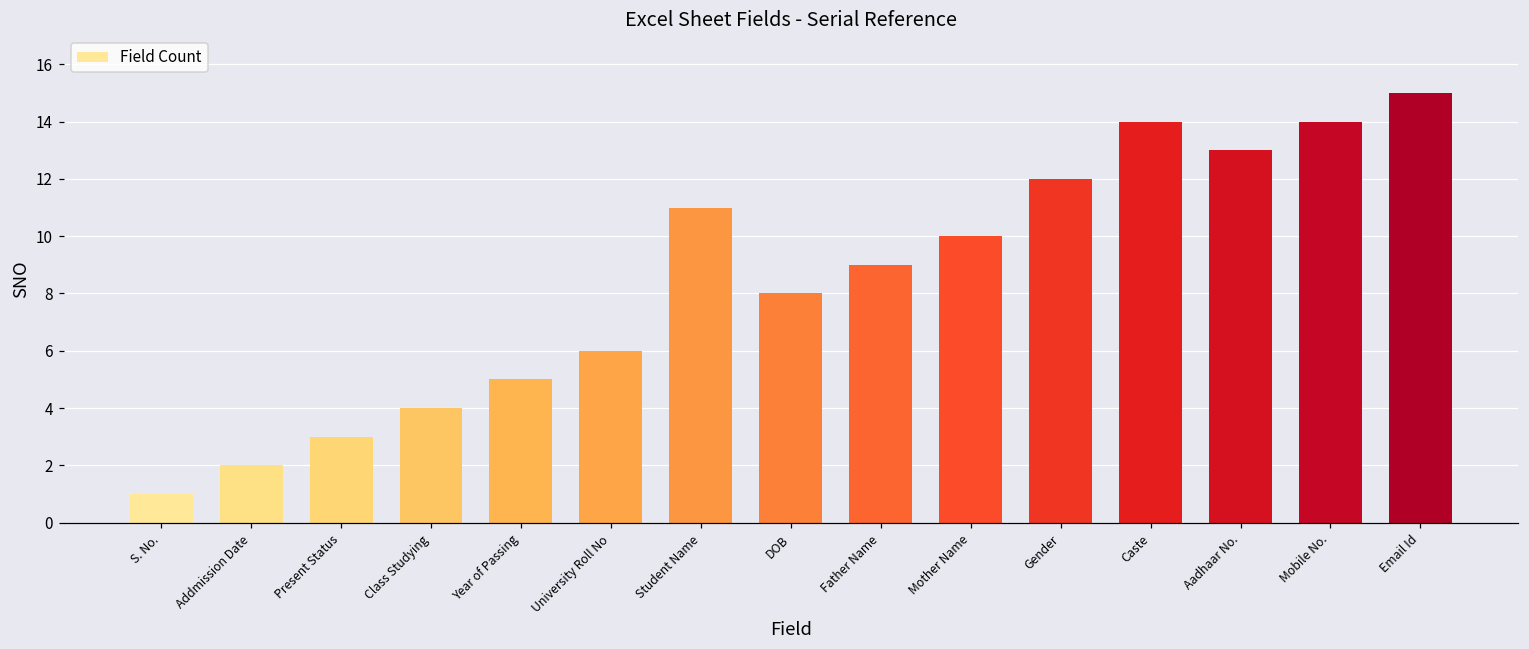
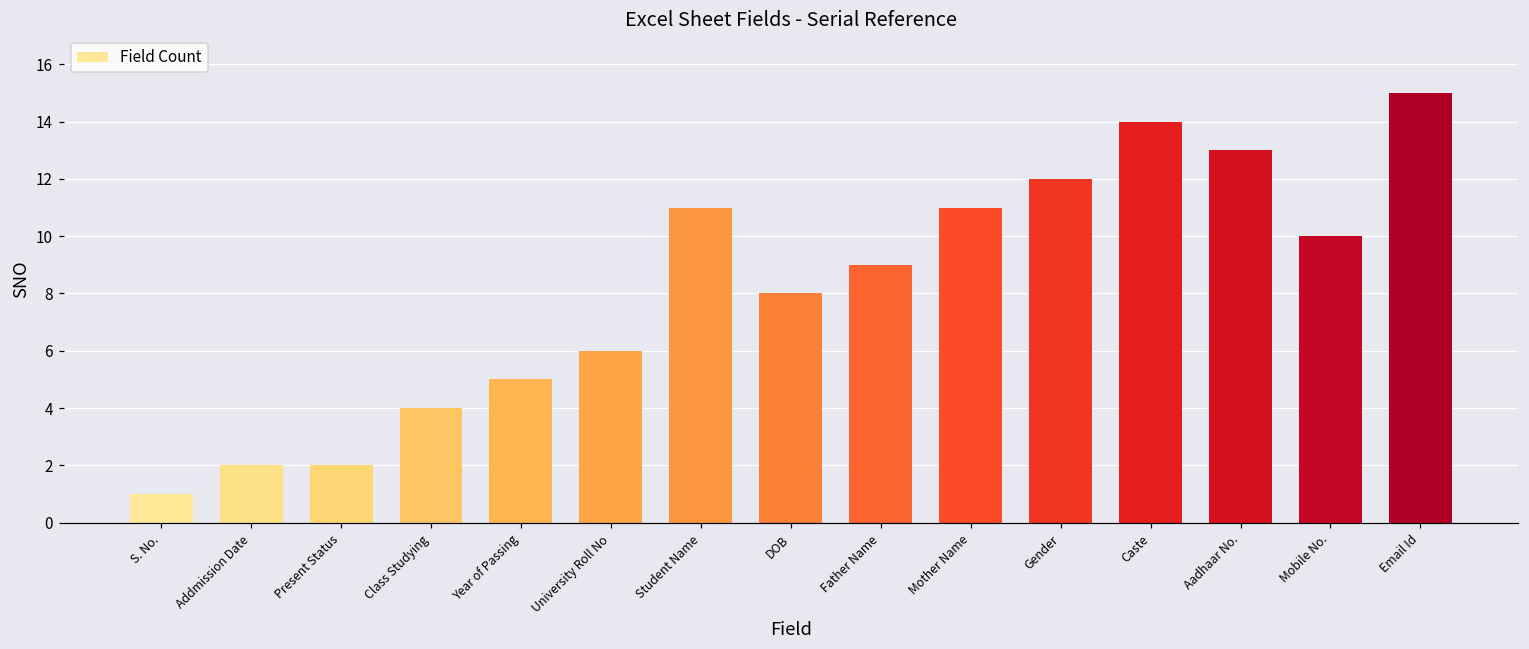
Present Status: 3 -> 2
Mother Name: 10 -> 11
Mobile No.: 14 -> 10
